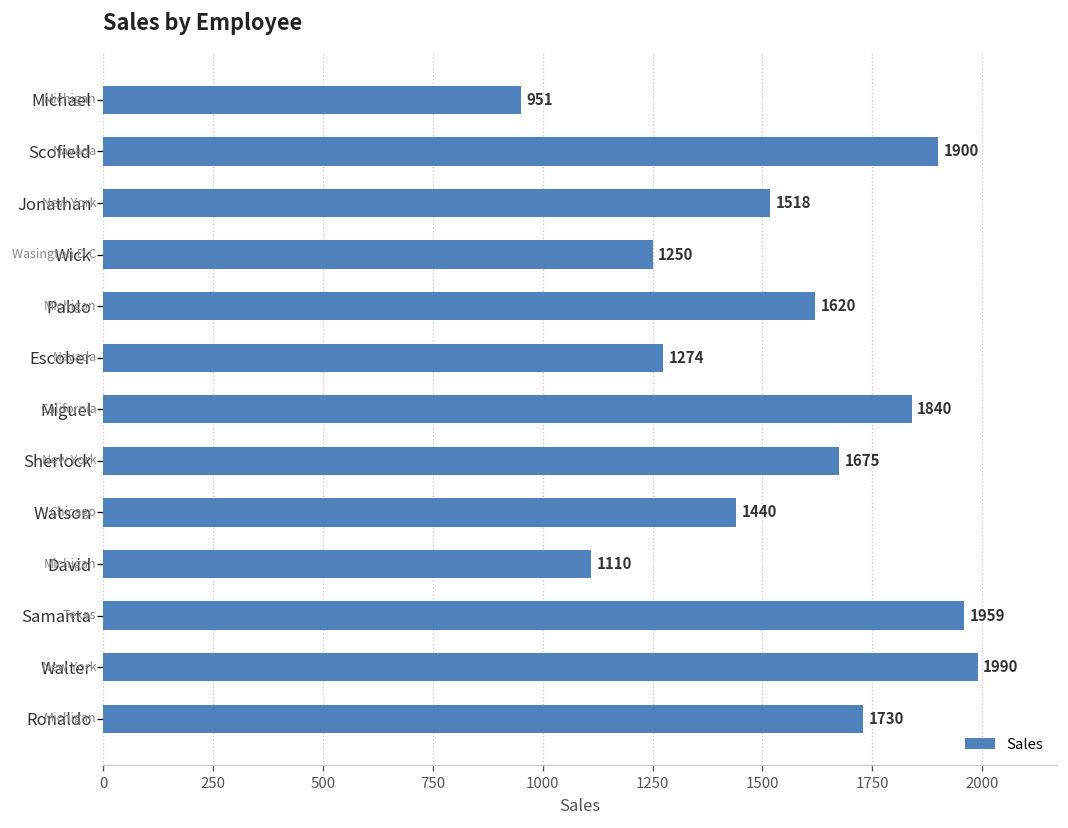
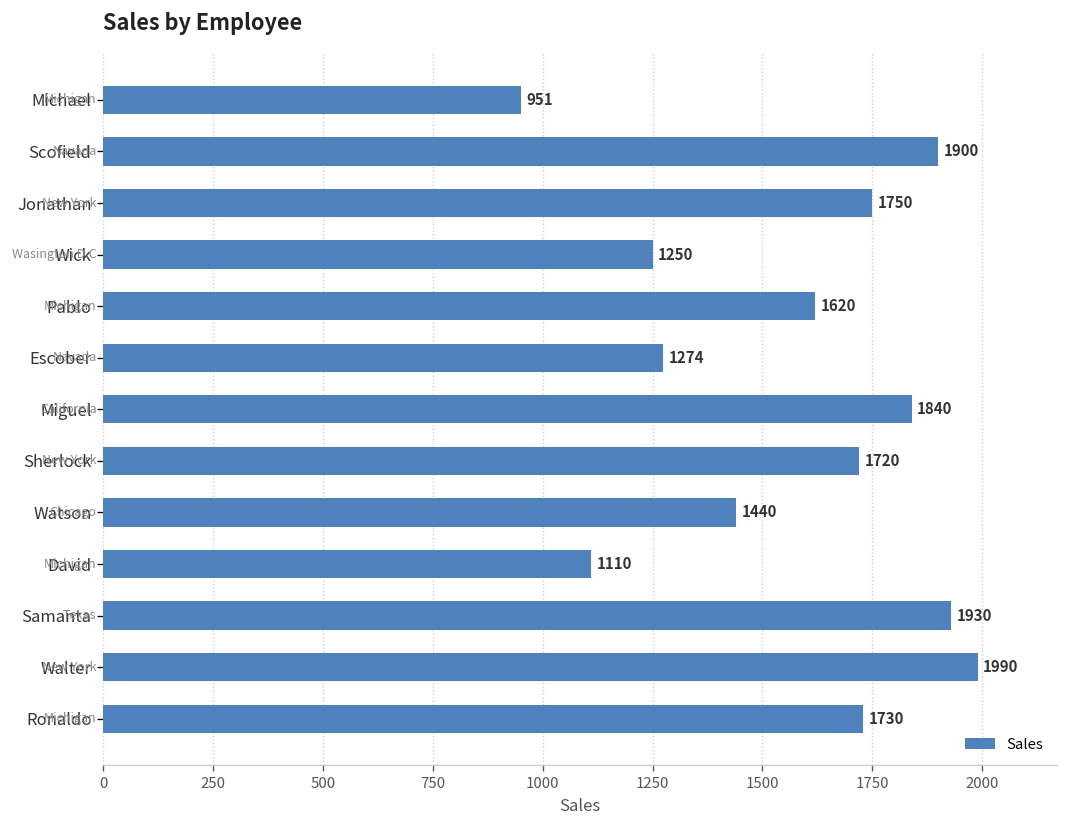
Jonathan: 1518 -> 1750
Sherlock: 1675 -> 1720
Samanta: 1959 -> 1930
